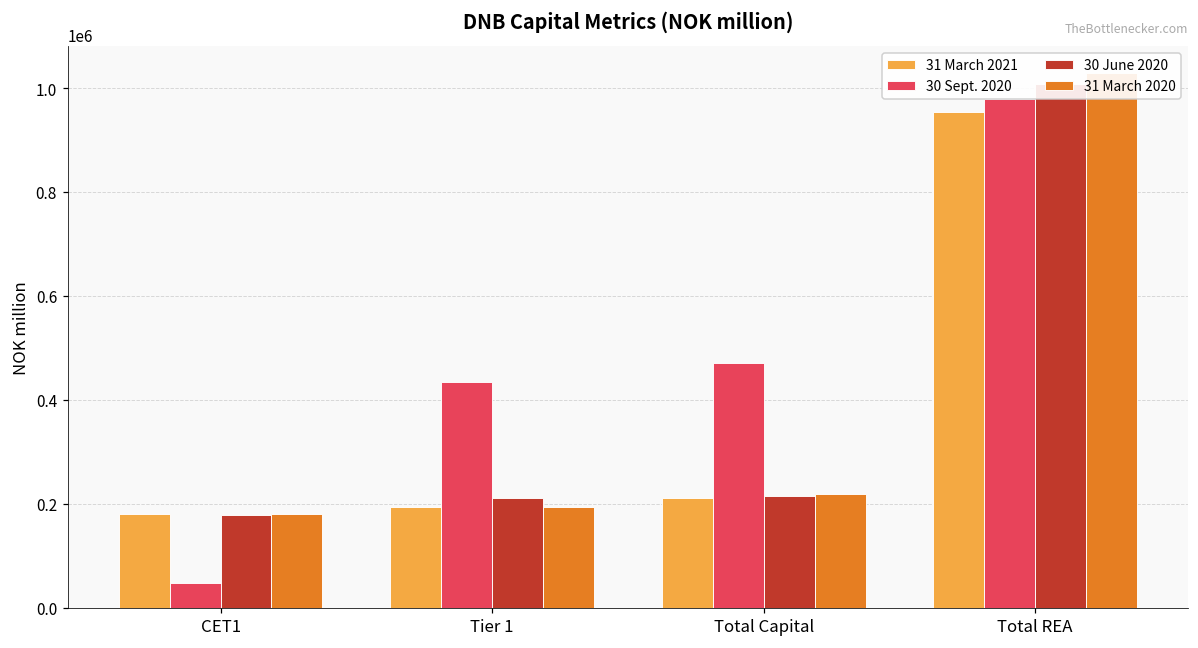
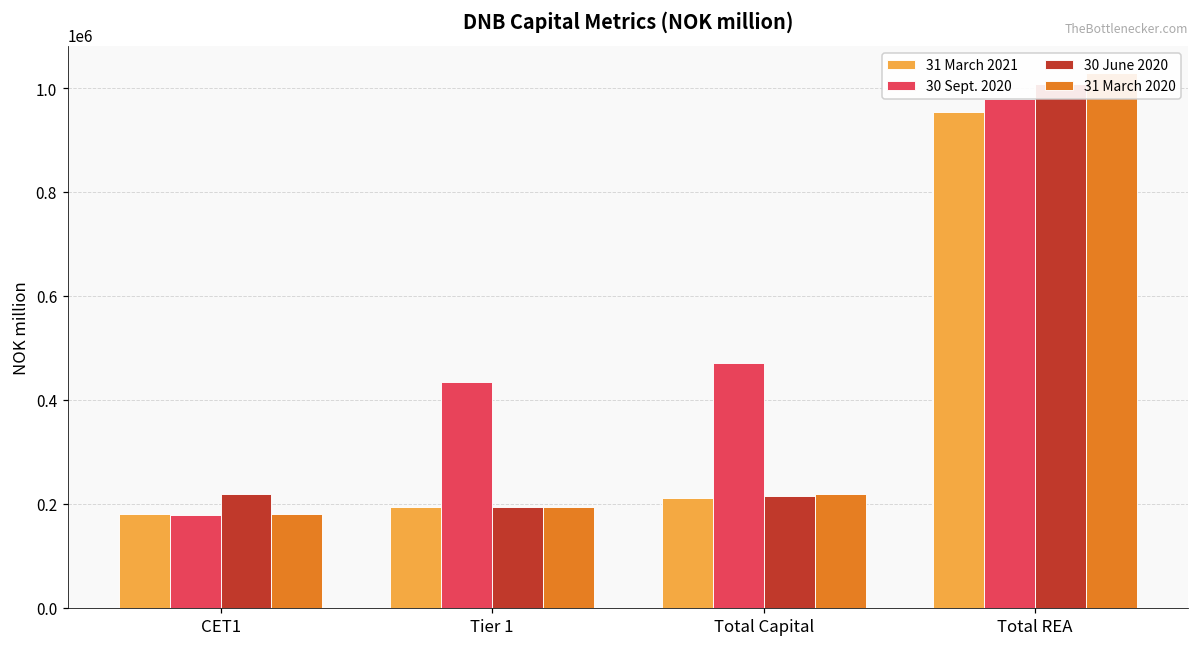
30 Sept. 2020, CET1: 50000 -> 180000
30 June 2020, CET1: 180000 -> 220000
30 June 2020, Tier 1: 210000 -> 190000
